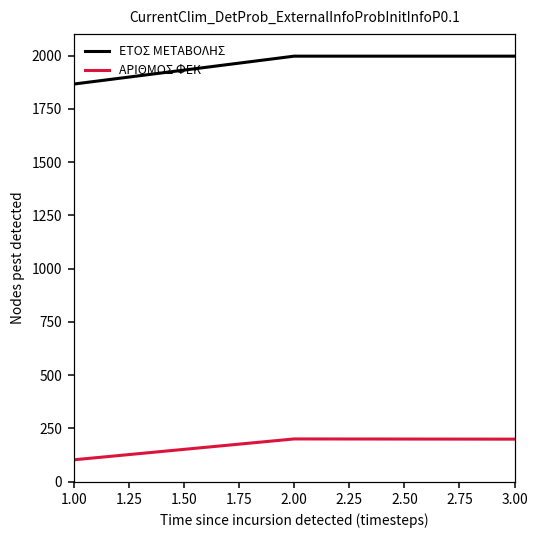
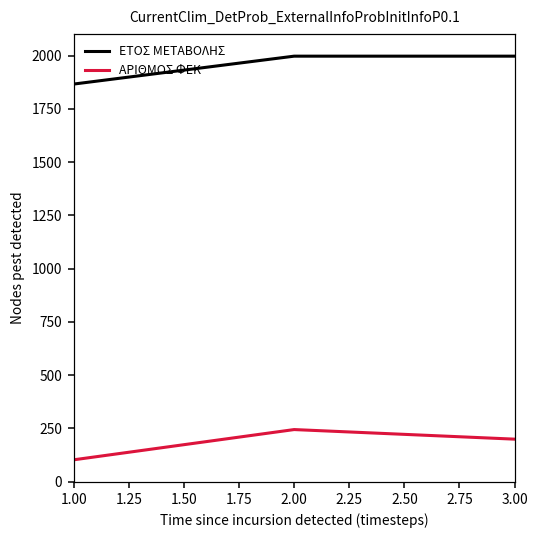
ΑΡΙΘΜΟΣ ΦΕΚ, 2.00: 200 -> 240
